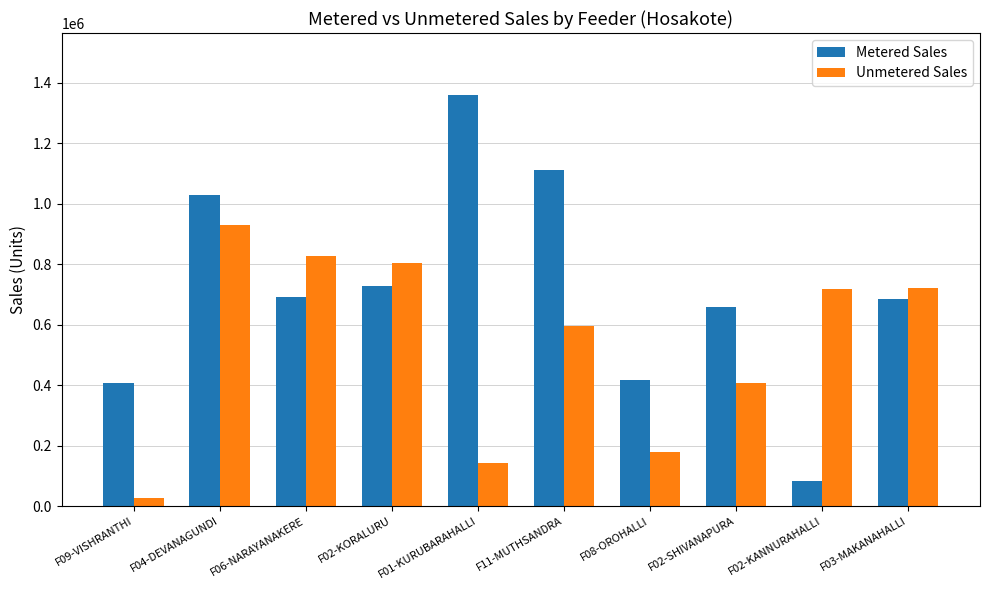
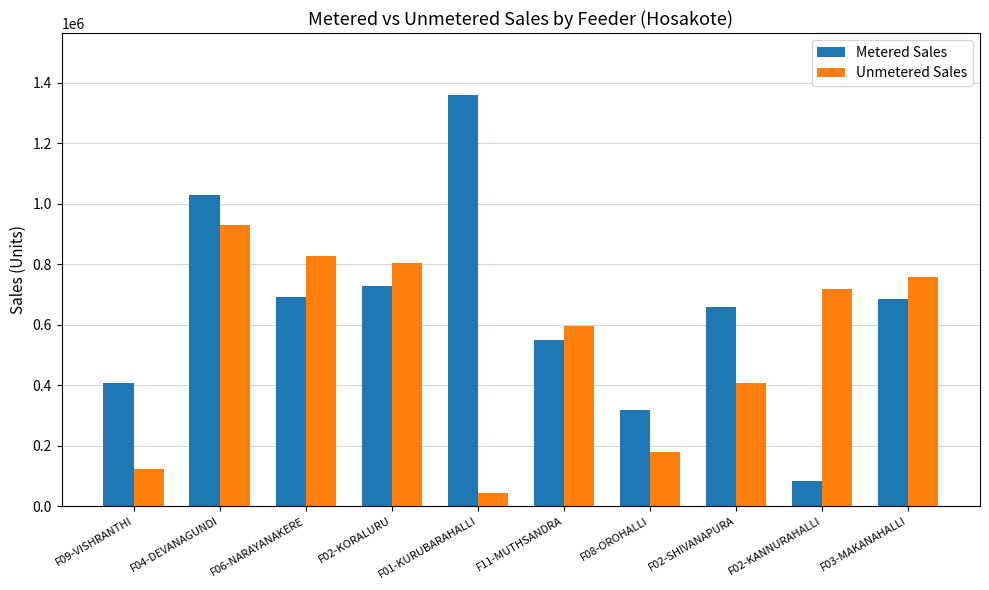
Unmetered Sales, F09-VISHRANTHI: 30000 -> 120000
Unmetered Sales, F01-KURUBARAHALLI: 140000 -> 40000
Metered Sales, F11-MUTHSANDRA: 1110000 -> 550000
Metered Sales, F08-OROHALLI: 420000 -> 320000
Unmetered Sales, F03-MAKANAHALLI: 720000 -> 760000
